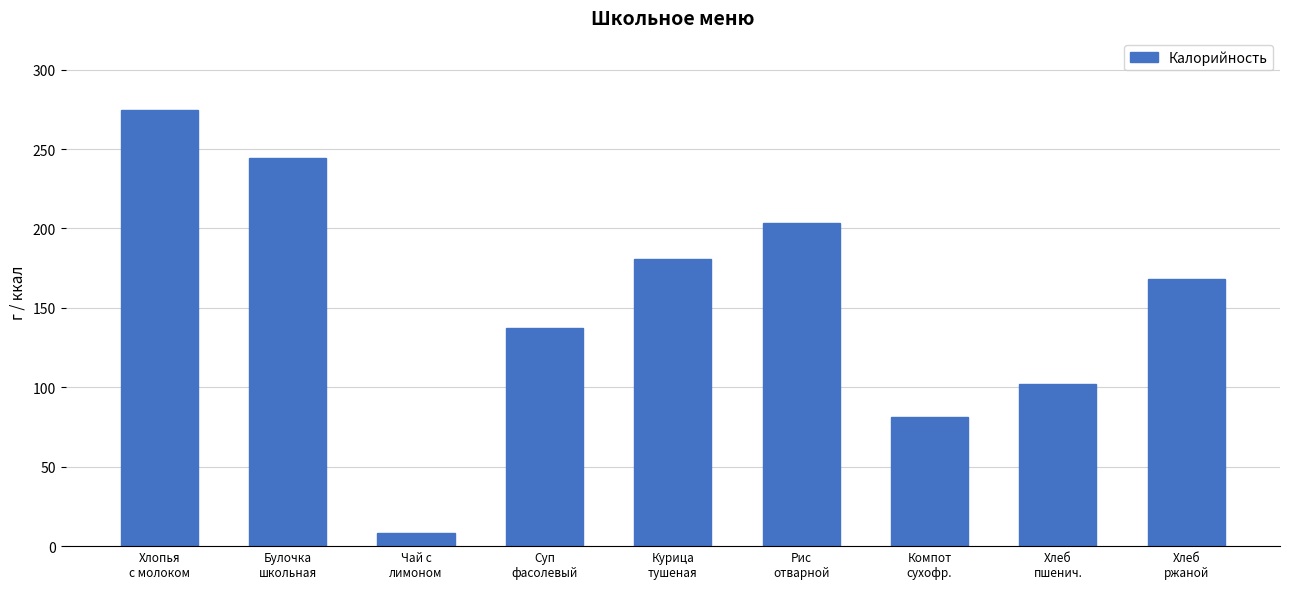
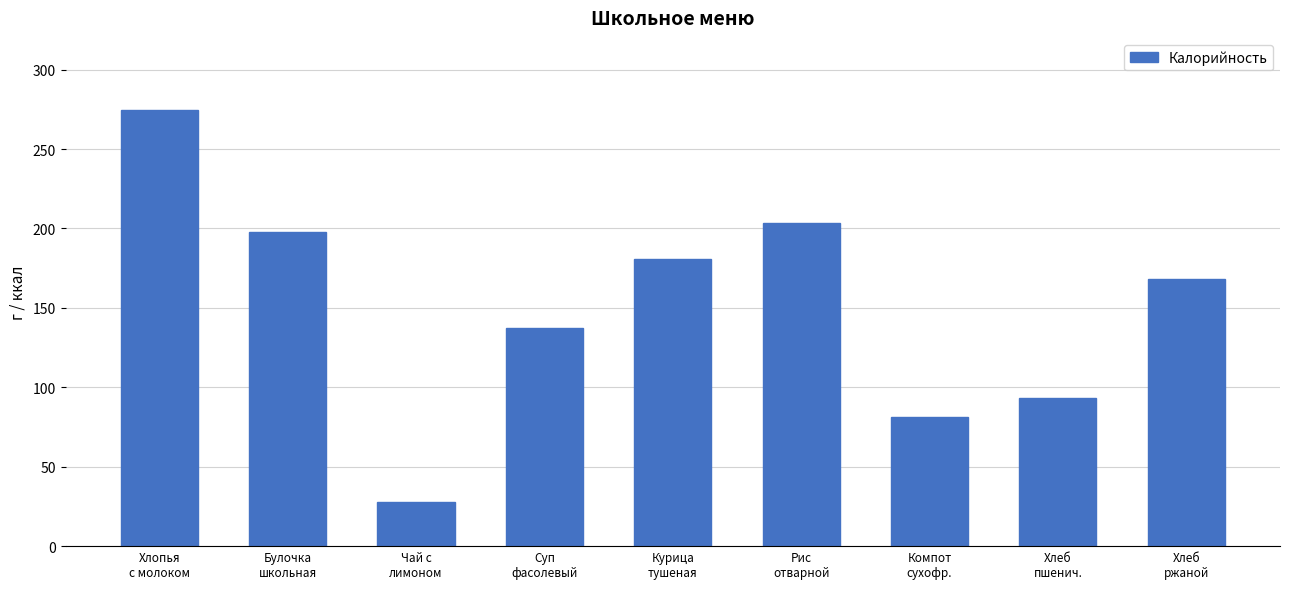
Булочка школьная: 245 -> 198
Чай с лимоном: 8 -> 28
Хлеб пшенич.: 102 -> 94
